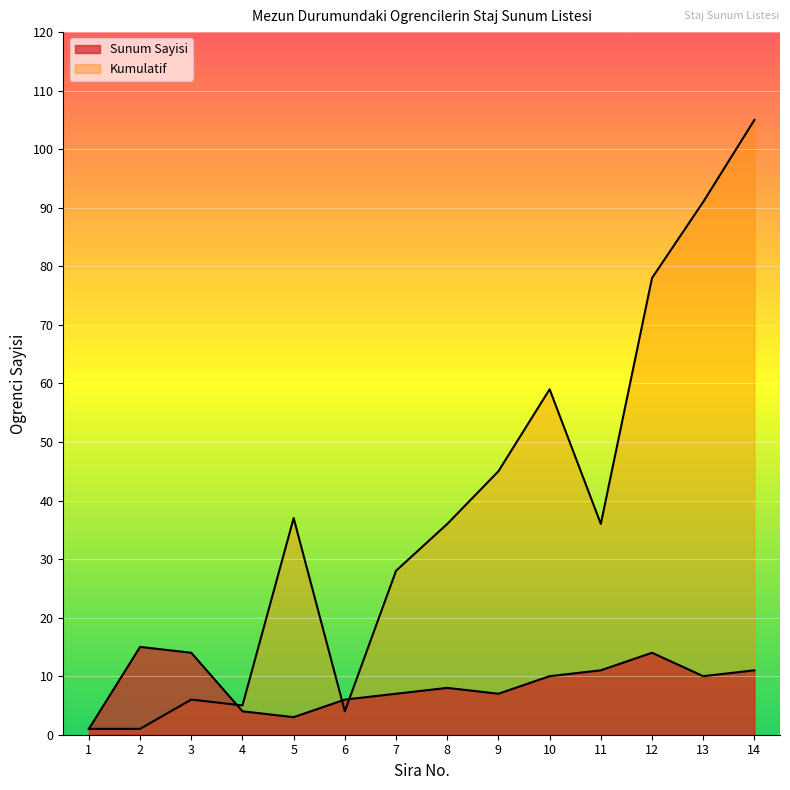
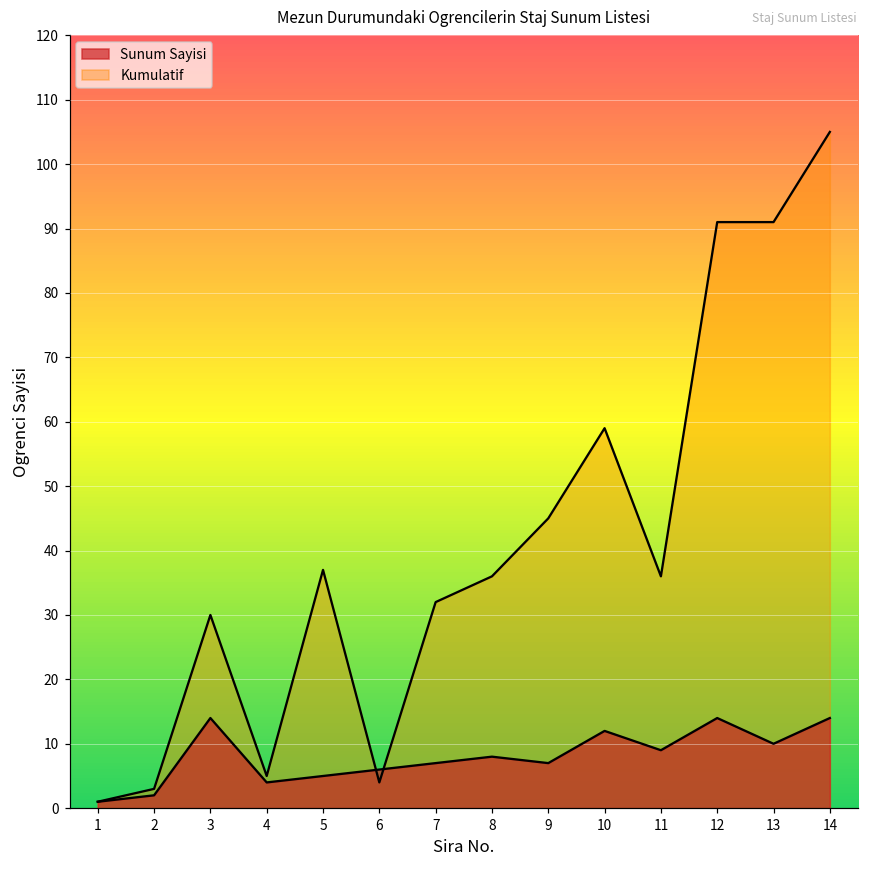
Sunum Sayisi, 2: 15 -> 2
Kumulatif, 2: 1 -> 3
Kumulatif, 3: 6 -> 30
Sunum Sayisi, 5: 3 -> 5
Kumulatif, 7: 28 -> 32
Sunum Sayisi, 10: 10 -> 12
Sunum Sayisi, 11: 11 -> 9
Kumulatif, 12: 78 -> 91
Sunum Sayisi, 14: 11 -> 14
